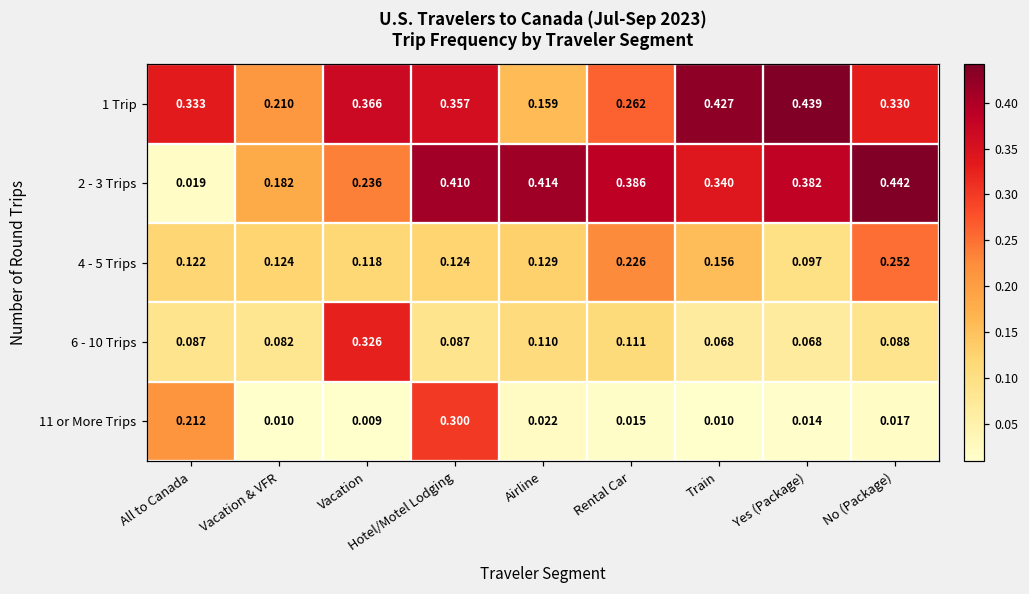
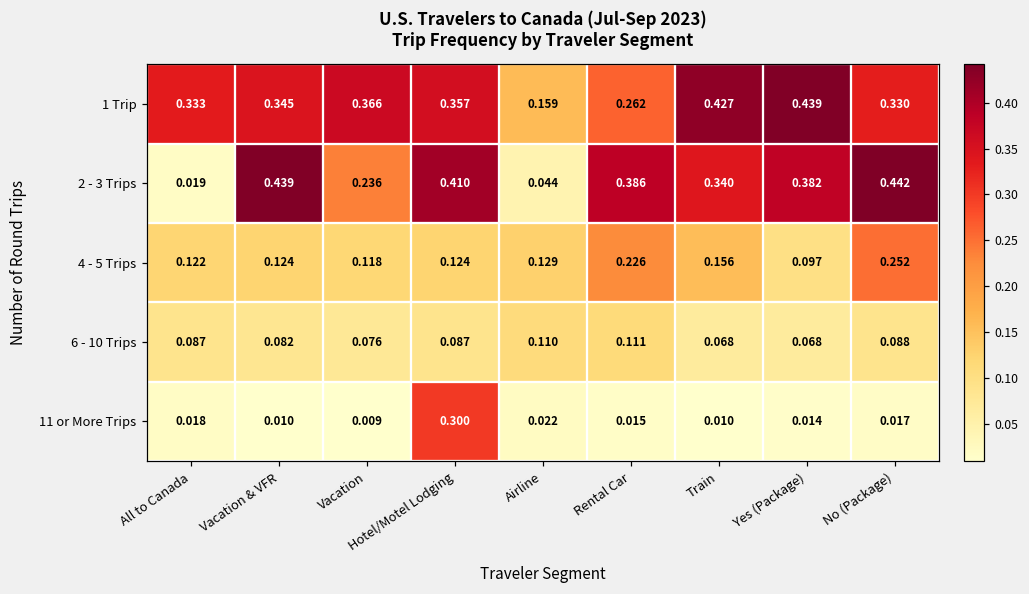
1 Trip, Vacation & VFR: 0.210 -> 0.345
2 - 3 Trips, Vacation & VFR: 0.182 -> 0.439
2 - 3 Trips, Airline: 0.414 -> 0.044
6 - 10 Trips, Vacation: 0.326 -> 0.076
11 or More Trips, All to Canada: 0.212 -> 0.018
